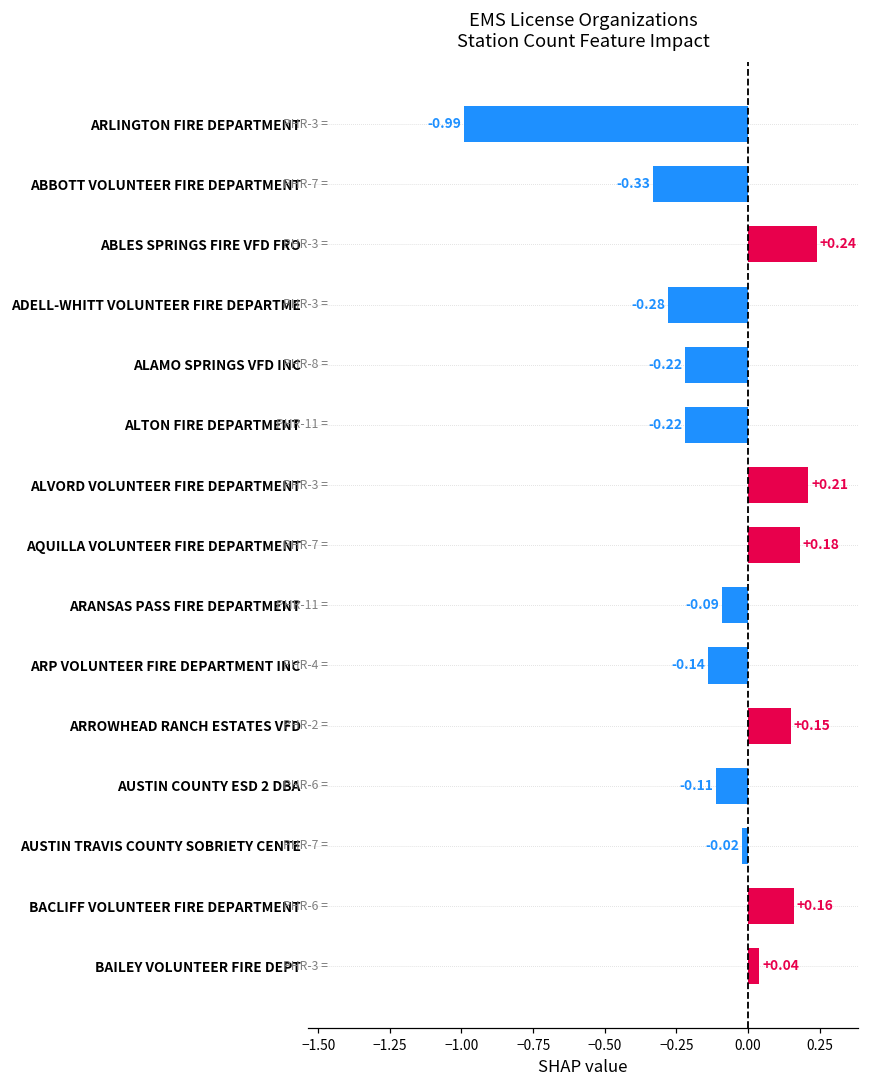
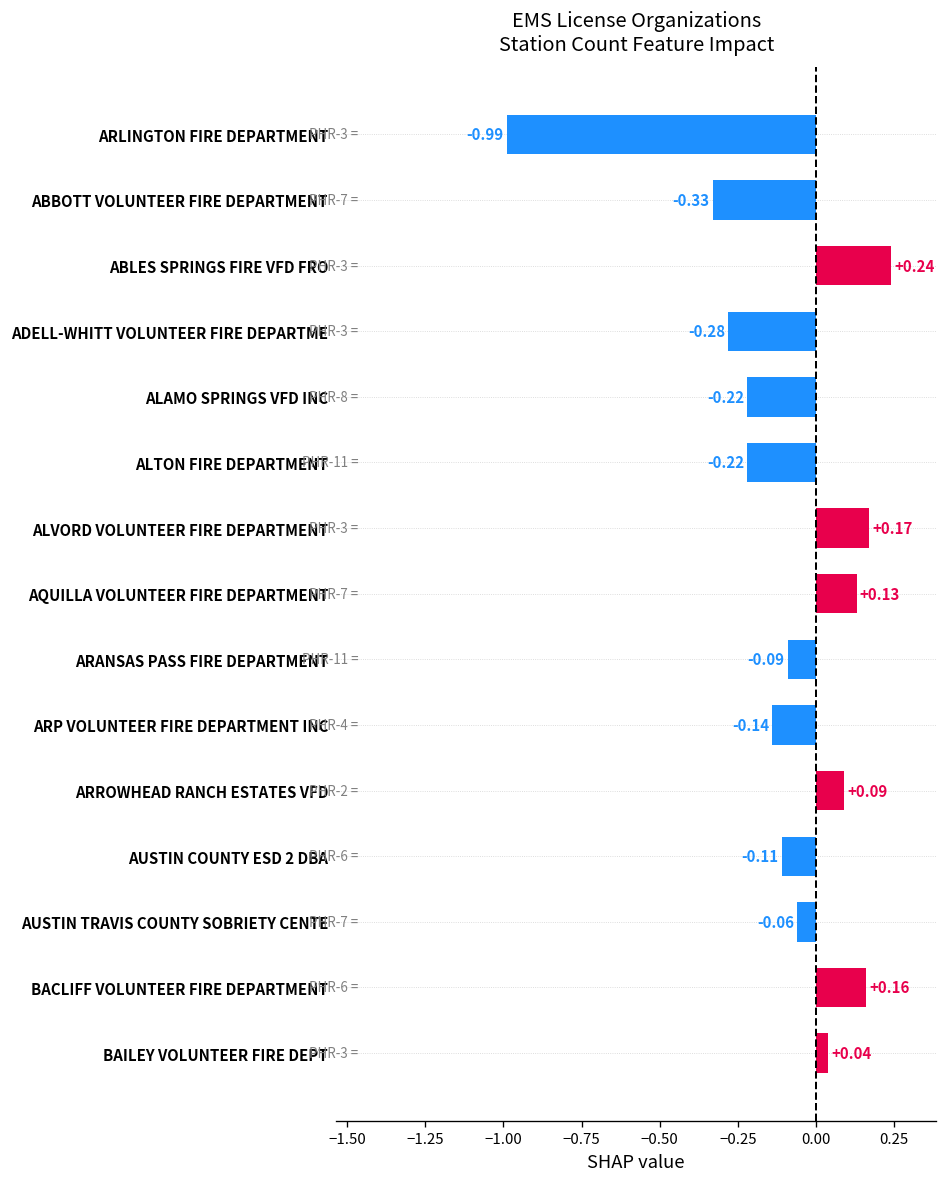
ALVORD VOLUNTEER FIRE DEPARTMENT: +0.21 -> +0.17
AQUILLA VOLUNTEER FIRE DEPARTMENT: +0.18 -> +0.13
ARROWHEAD RANCH ESTATES VFD: +0.15 -> +0.09
AUSTIN TRAVIS COUNTY SOBRIETY CENTE: -0.02 -> -0.06
